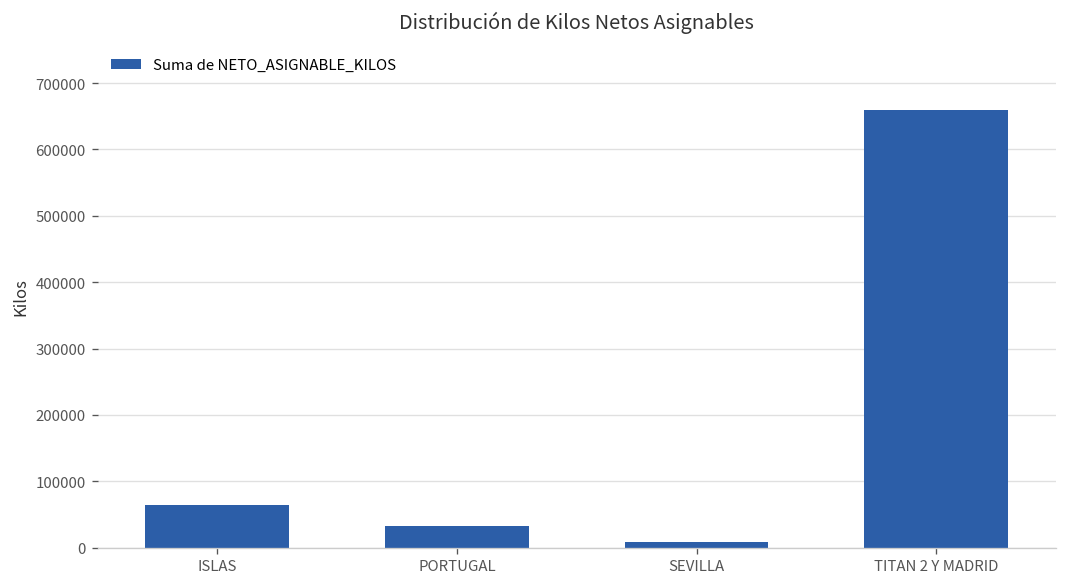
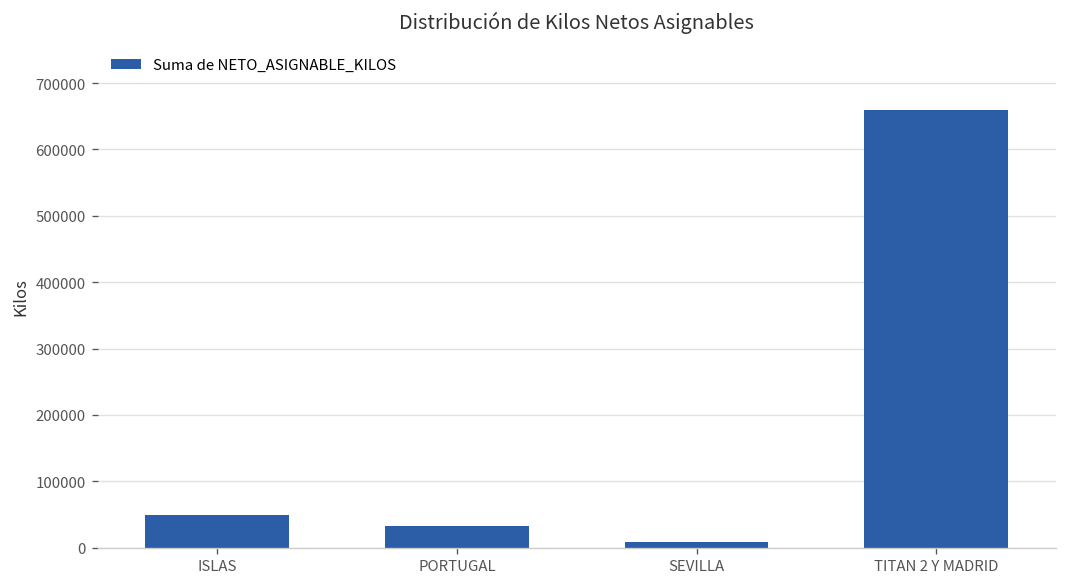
ISLAS: 60000 -> 50000
